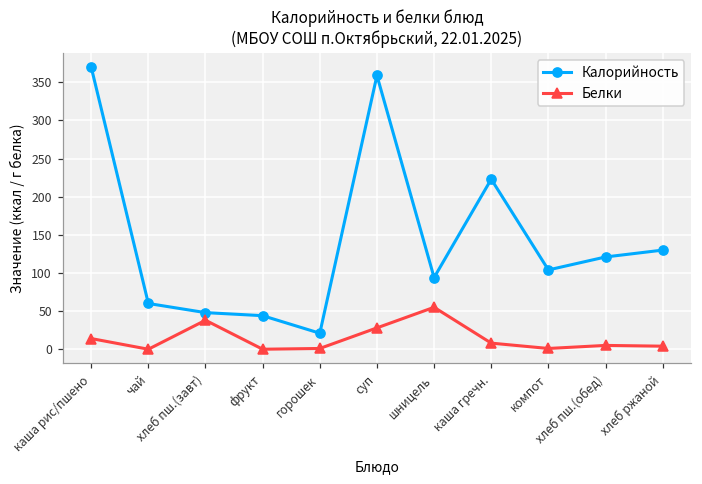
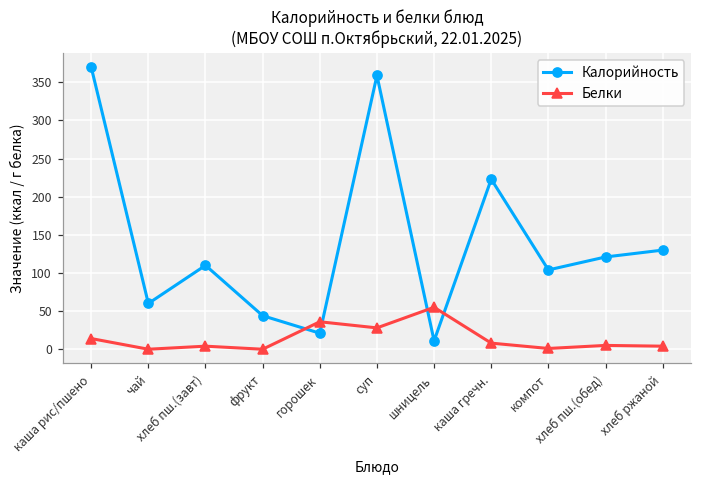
Калорийность, хлеб пш.(завт): 50 -> 110
Белки, хлеб пш.(завт): 40 -> 0
Белки, горошек: 0 -> 40
Калорийность, шницель: 90 -> 10
